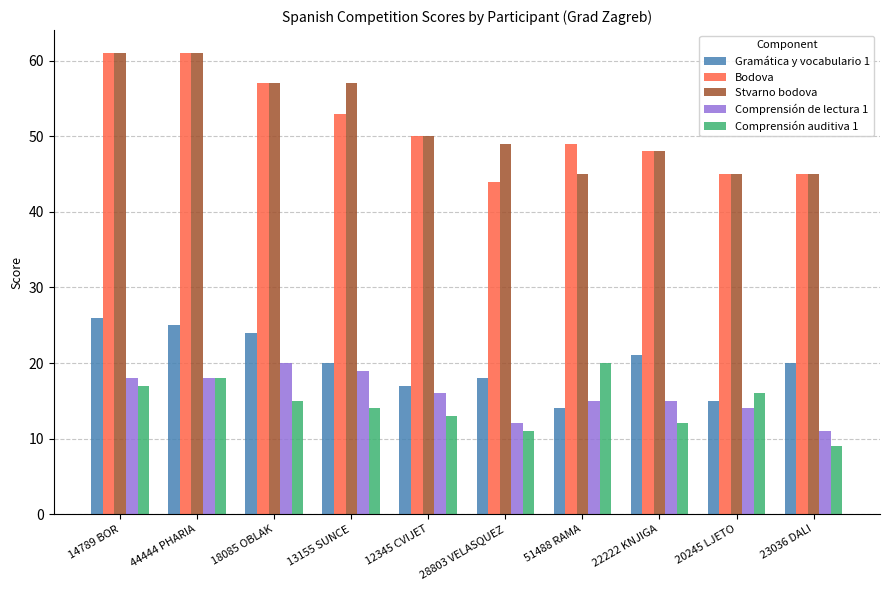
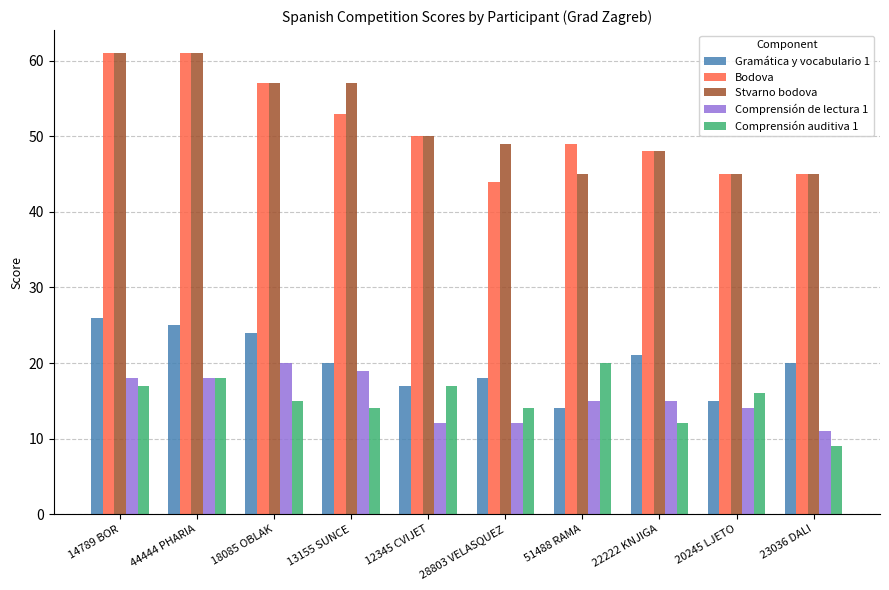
Comprensión de lectura 1, 12345 CVIJET: 16 -> 12
Comprensión auditiva 1, 12345 CVIJET: 13 -> 17
Comprensión auditiva 1, 28803 VELASQUEZ: 11 -> 14
